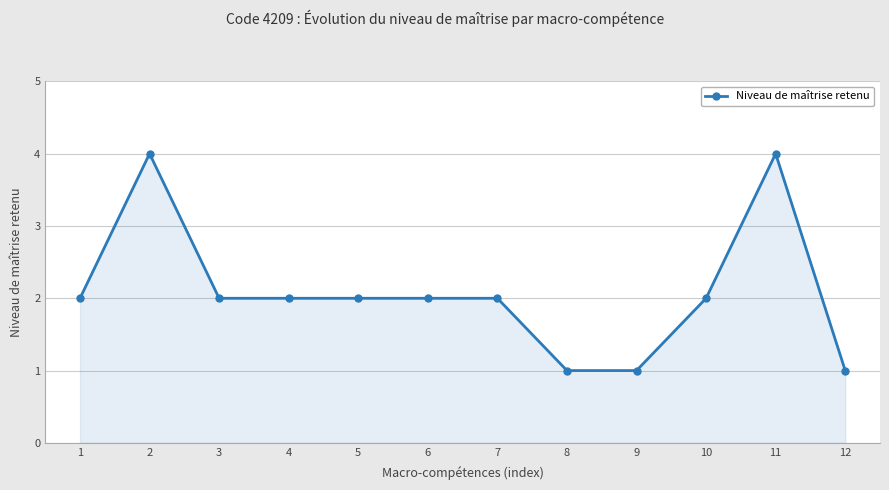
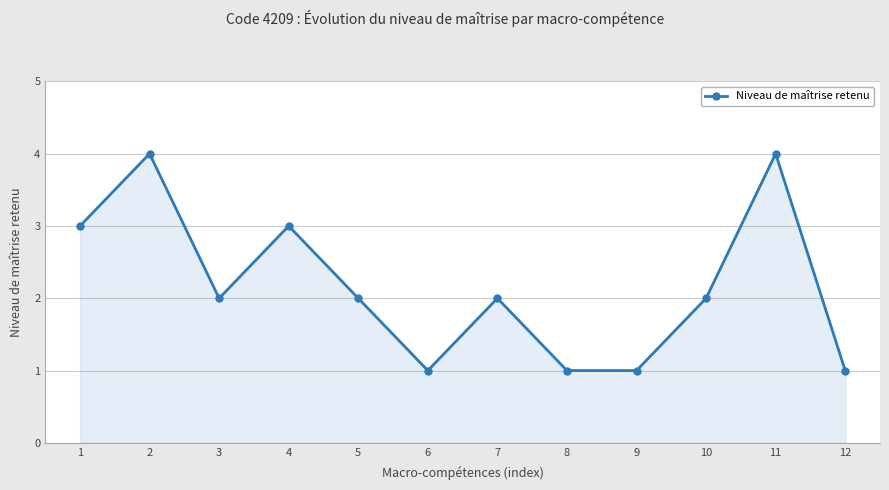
1: 2 -> 3
4: 2 -> 3
6: 2 -> 1
